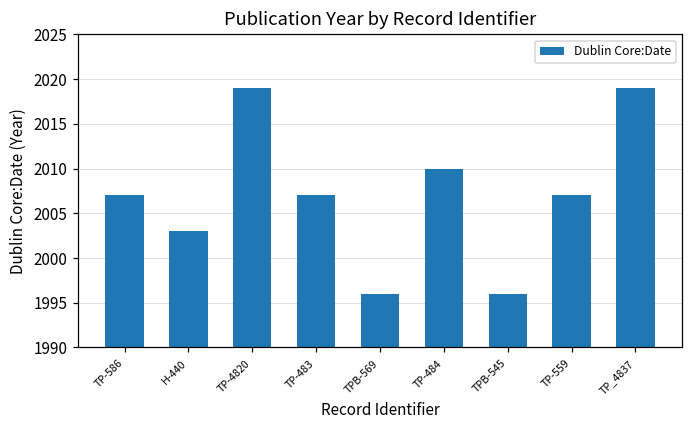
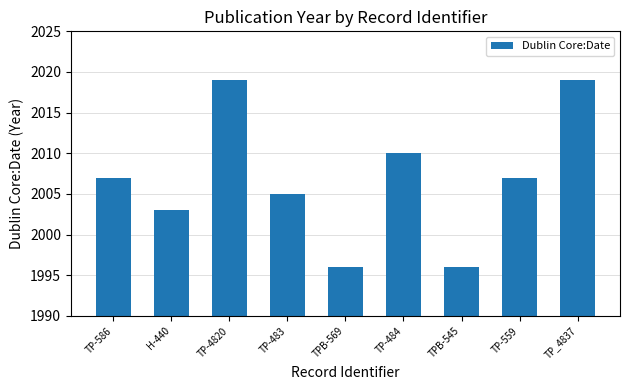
TP-483: 2007 -> 2005
